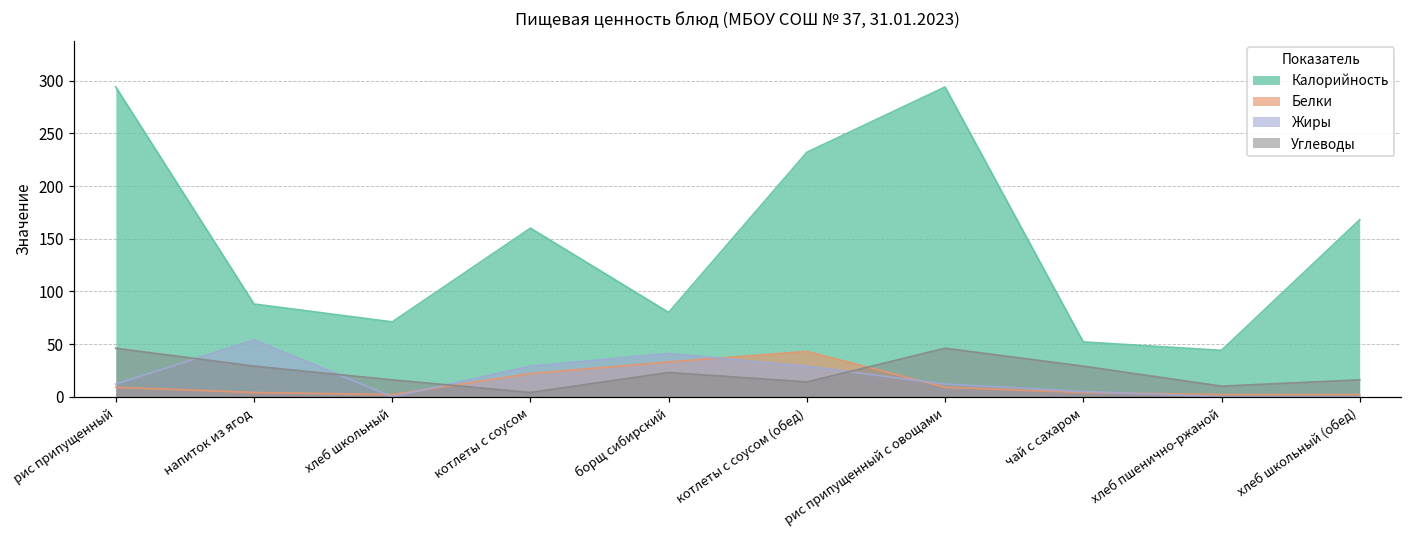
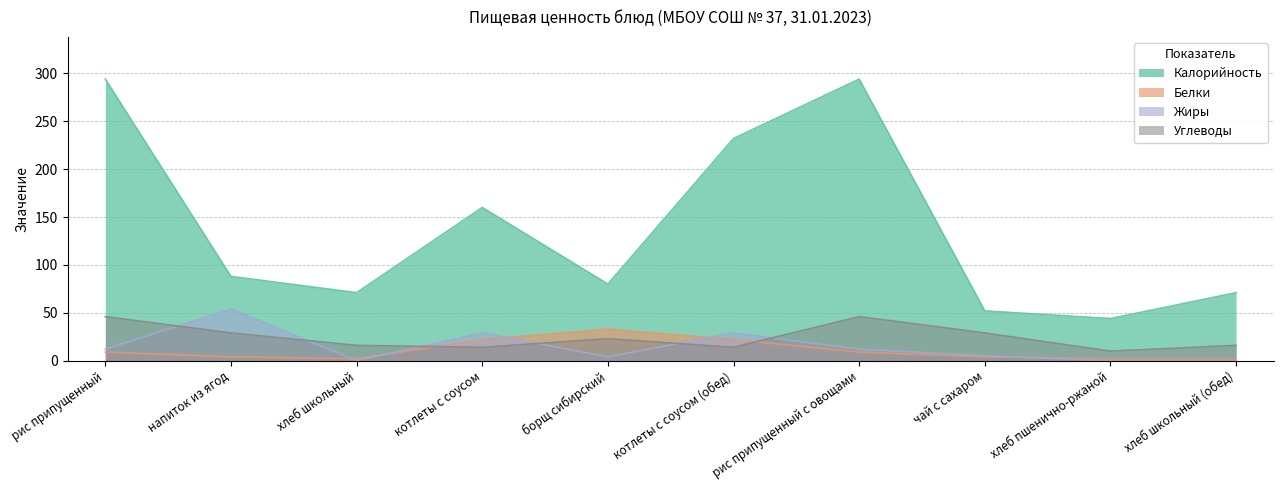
Углеводы, котлеты с соусом: 0 -> 10
Жиры, борщ сибирский: 40 -> 0
Белки, котлеты с соусом (обед): 40 -> 20
Калорийность, хлеб школьный (обед): 170 -> 70
